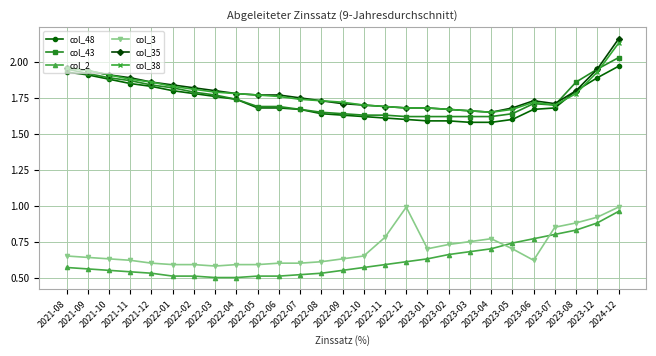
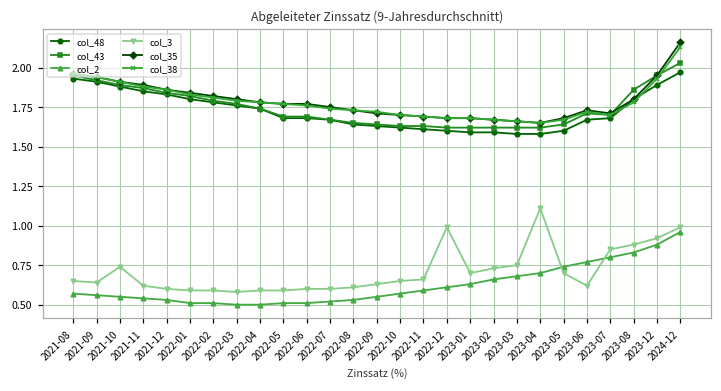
col_3, 2021-10: 0.63 -> 0.74
col_3, 2022-11: 0.78 -> 0.66
col_3, 2023-04: 0.77 -> 1.11
